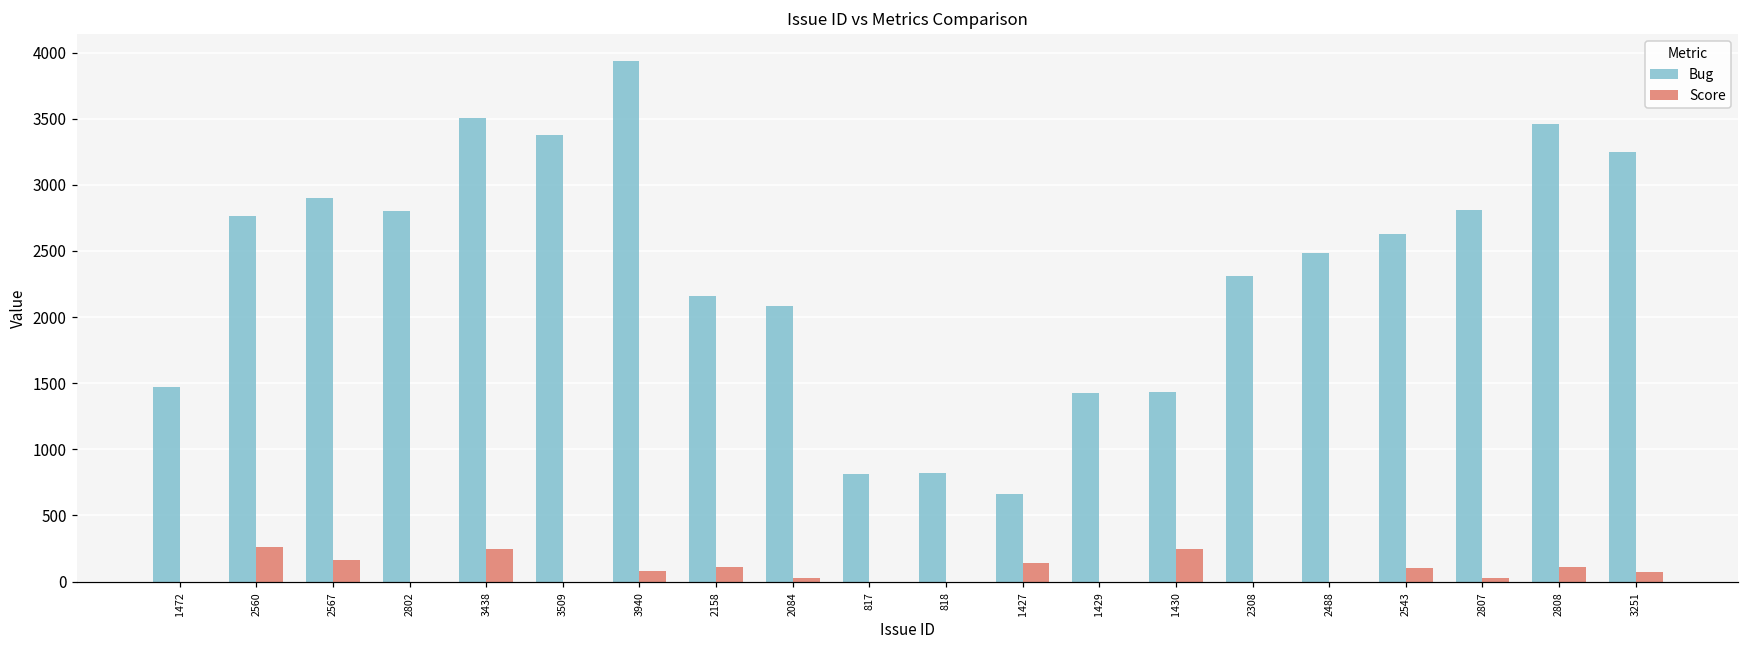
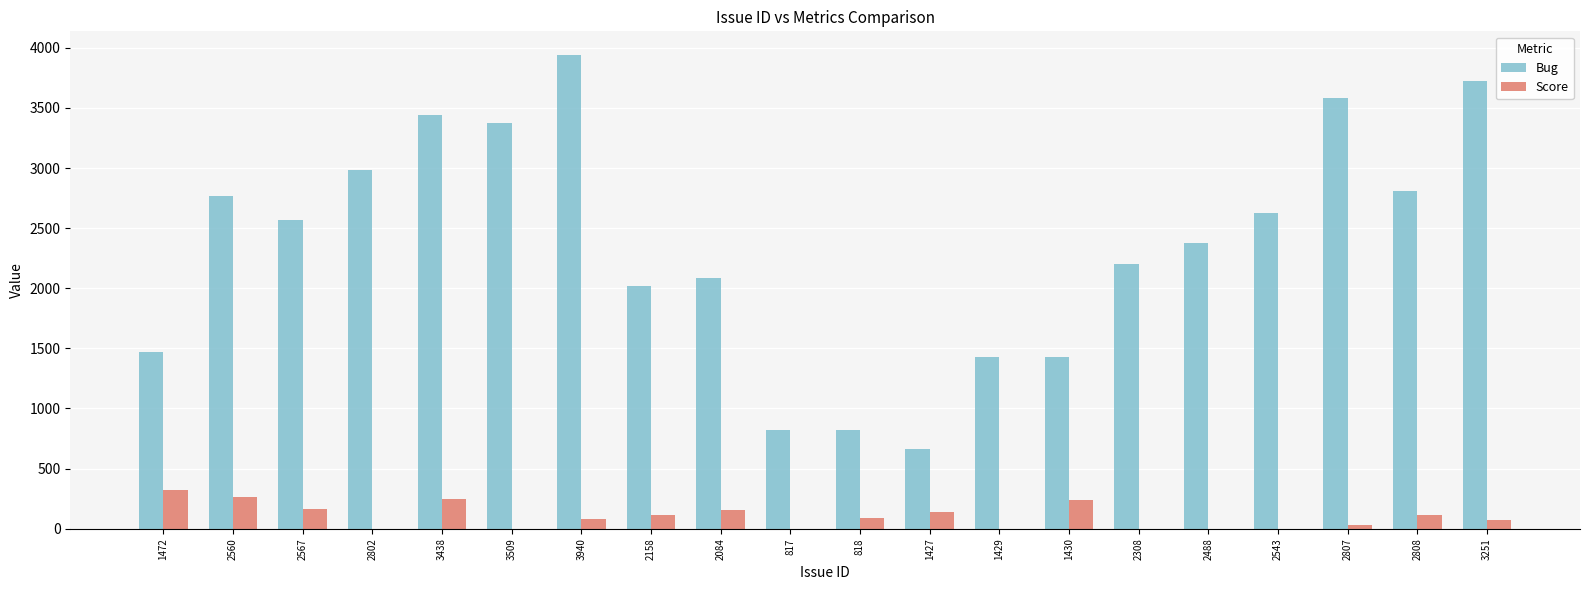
Score, 1472: 0 -> 320
Bug, 2567: 2900 -> 2570
Bug, 2802: 2800 -> 2980
Bug, 3438: 3510 -> 3440
Bug, 2158: 2160 -> 2020
Score, 2084: 30 -> 160
Score, 818: 0 -> 90
Bug, 2308: 2310 -> 2200
Bug, 2488: 2490 -> 2380
Score, 2543: 100 -> 0
Bug, 2807: 2810 -> 3590
Bug, 2808: 3460 -> 2810
Bug, 3251: 3250 -> 3720
